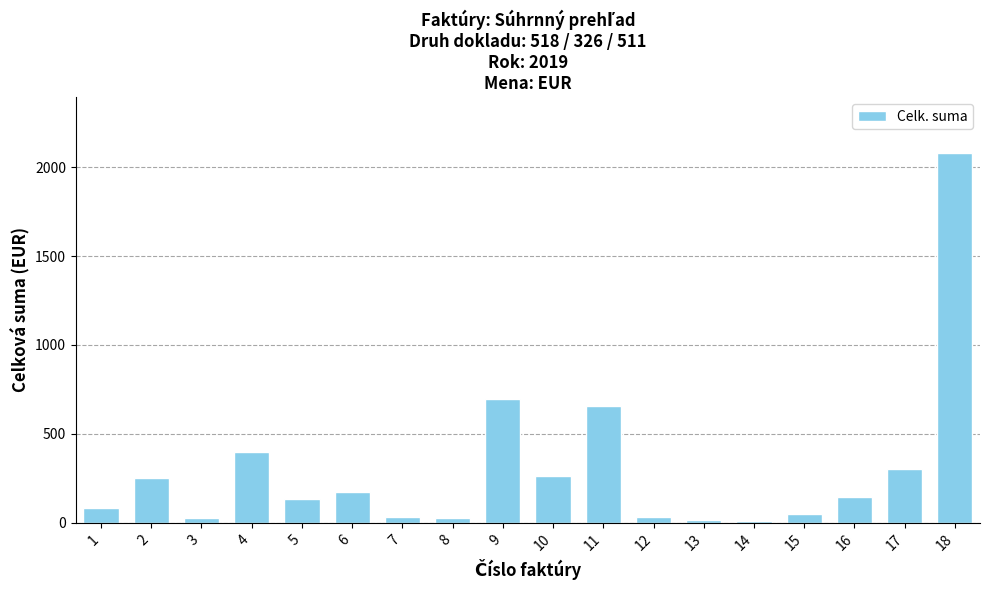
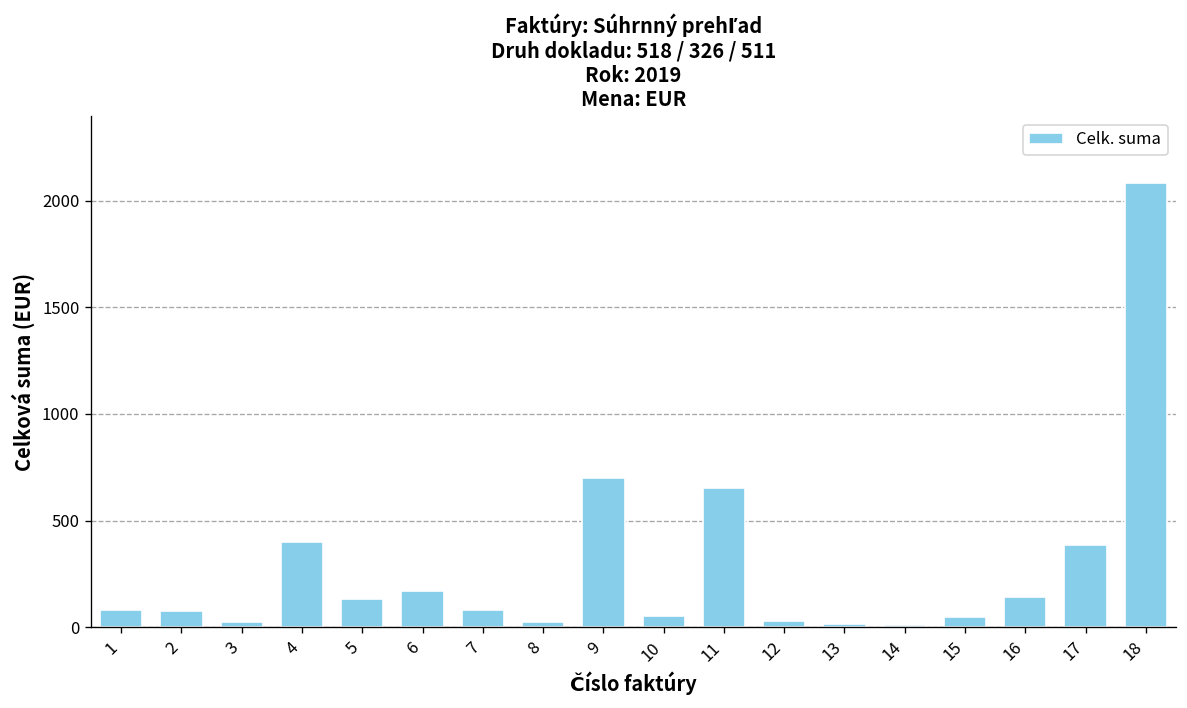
2: 250 -> 80
7: 30 -> 80
10: 260 -> 50
17: 300 -> 390
